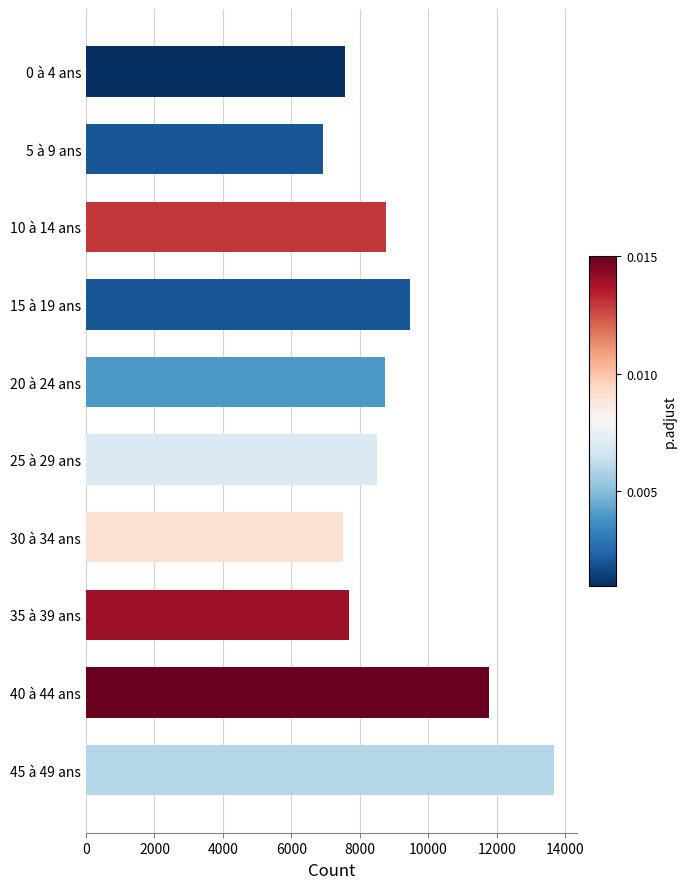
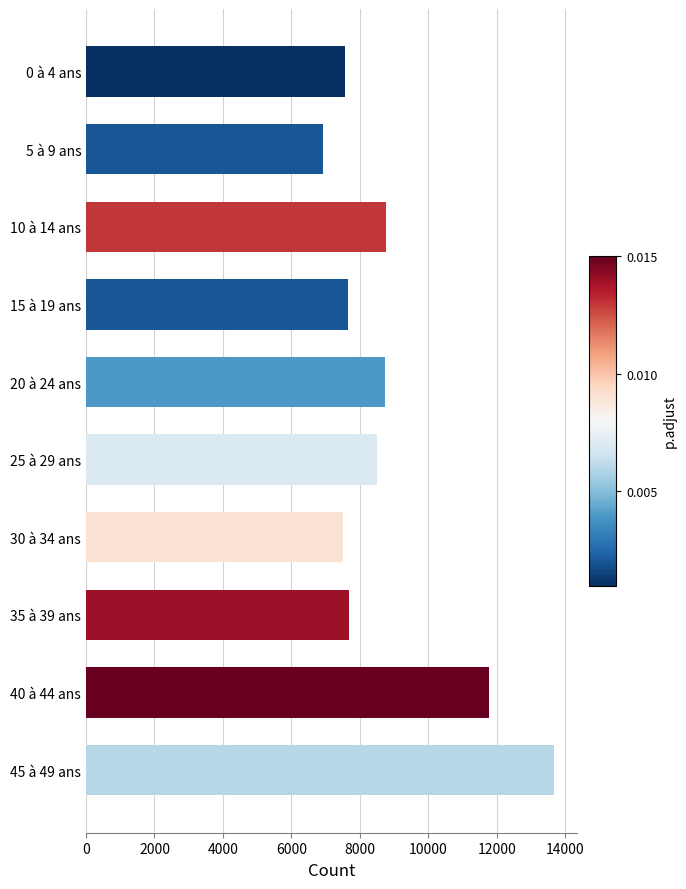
15 à 19 ans: 9500 -> 7700
